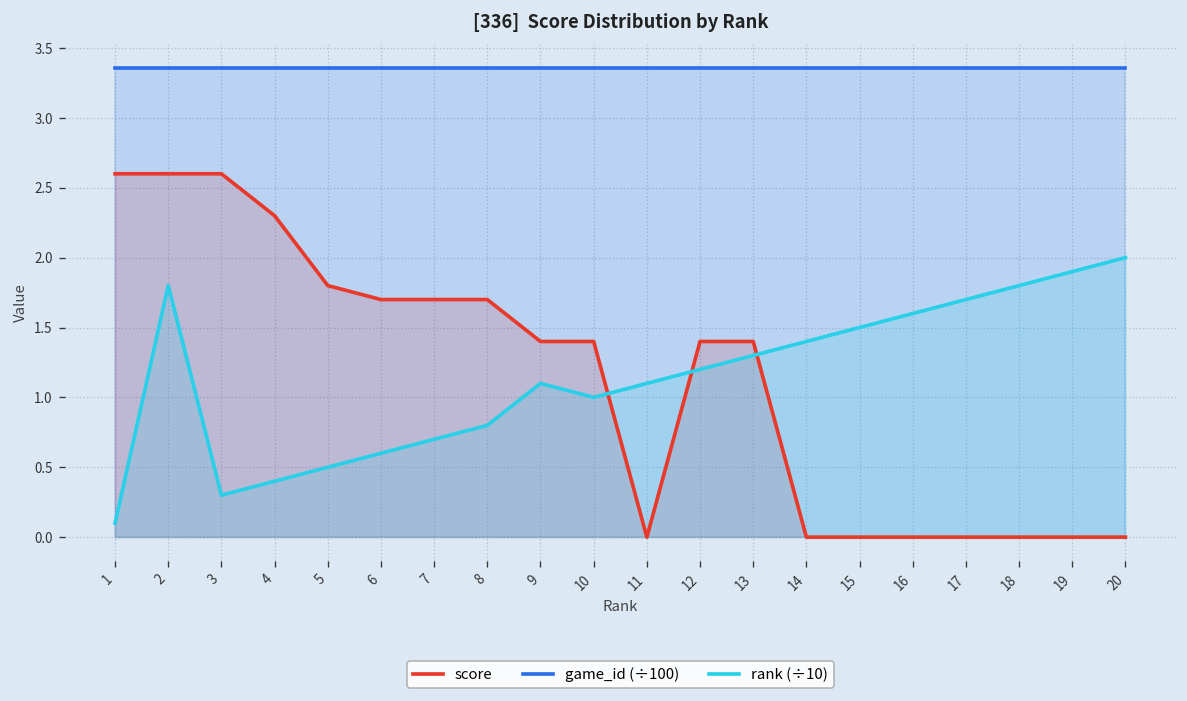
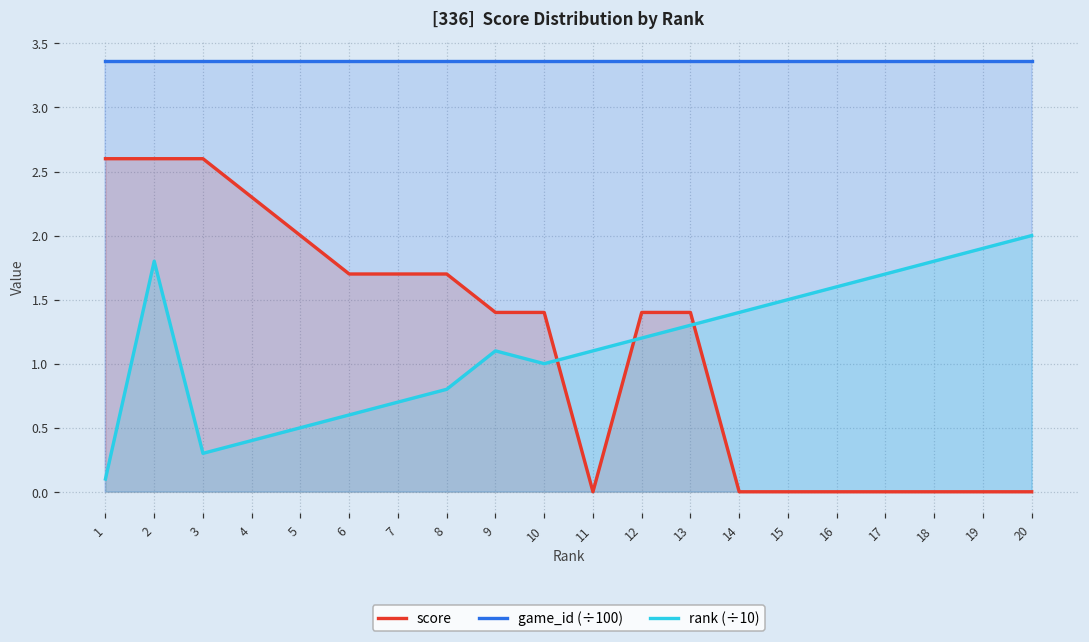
score, 5: 1.80 -> 2.00
